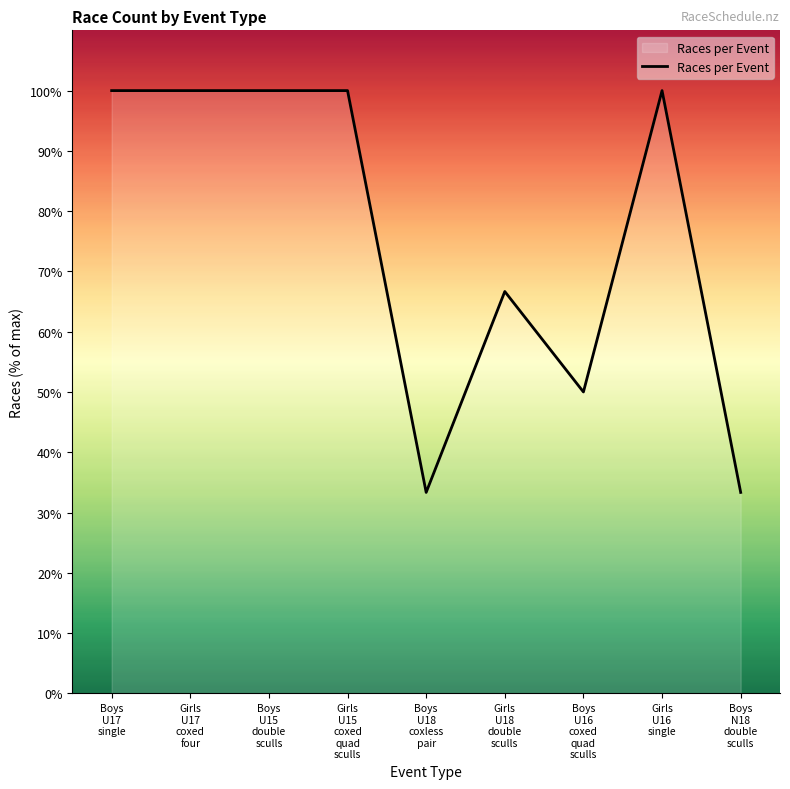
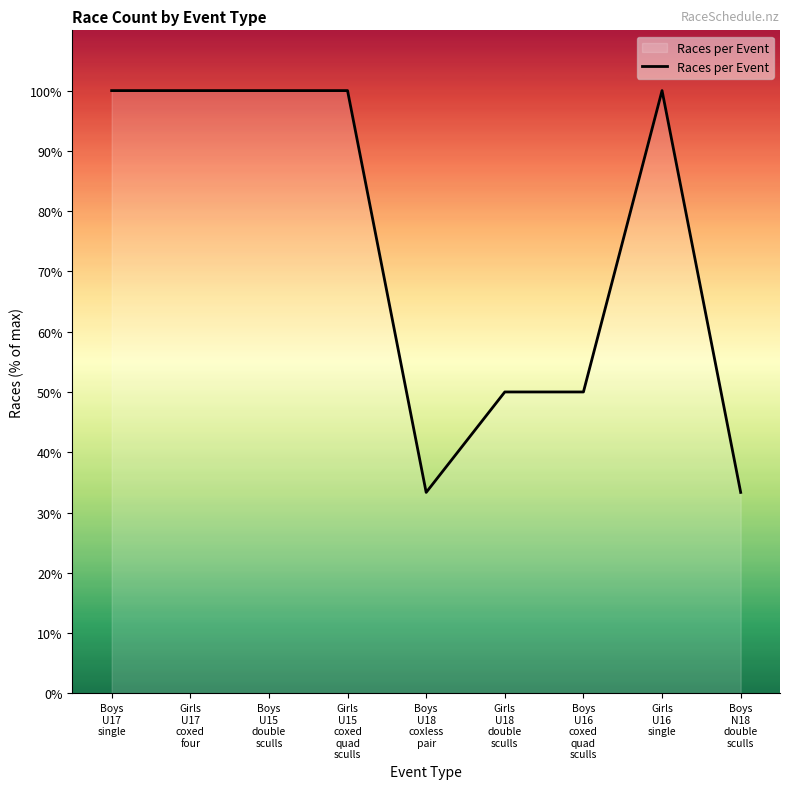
Girls U18 double sculls: 67% -> 50%
